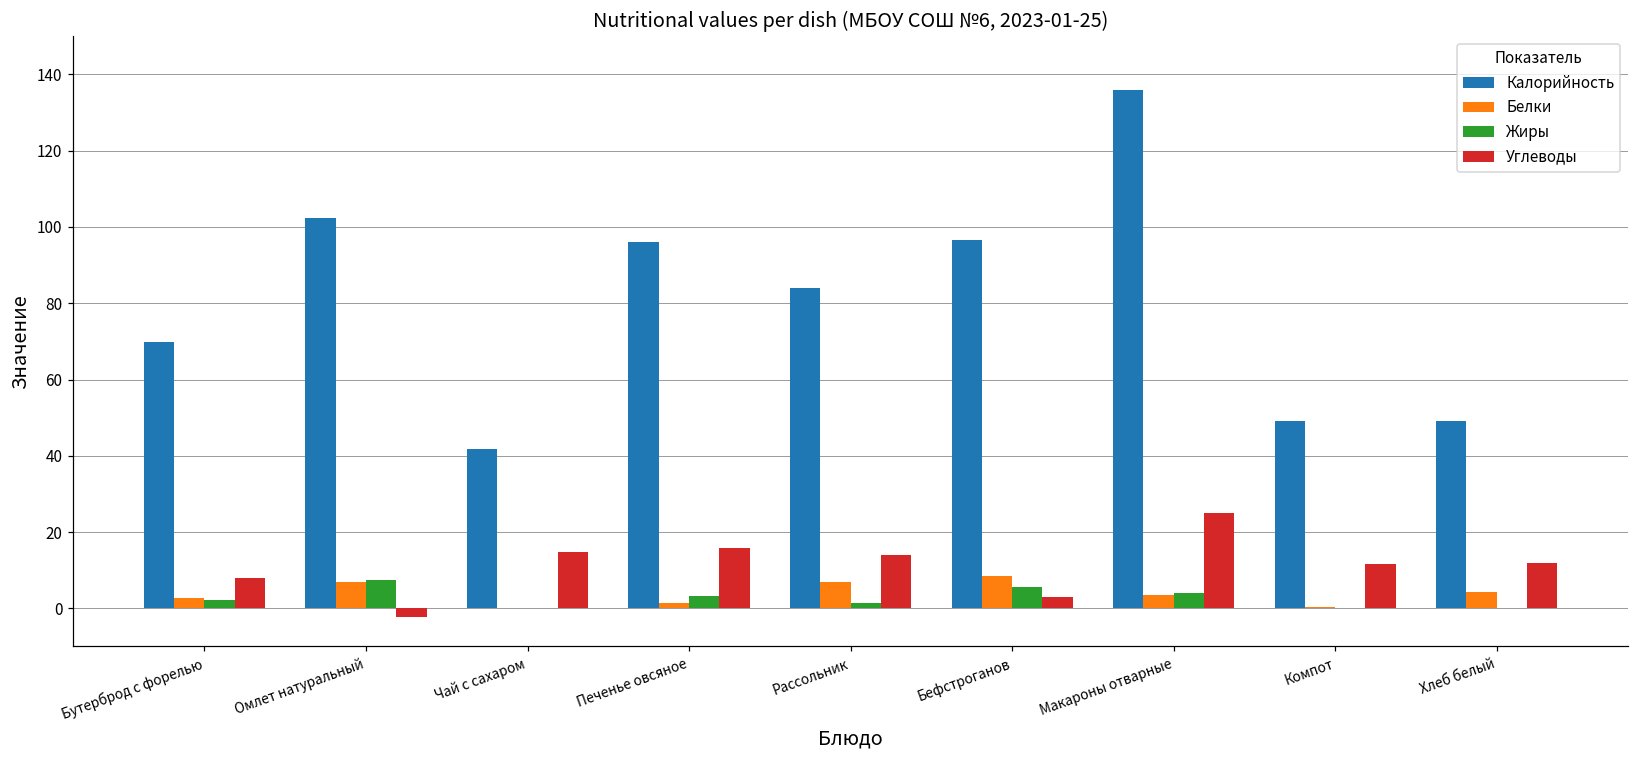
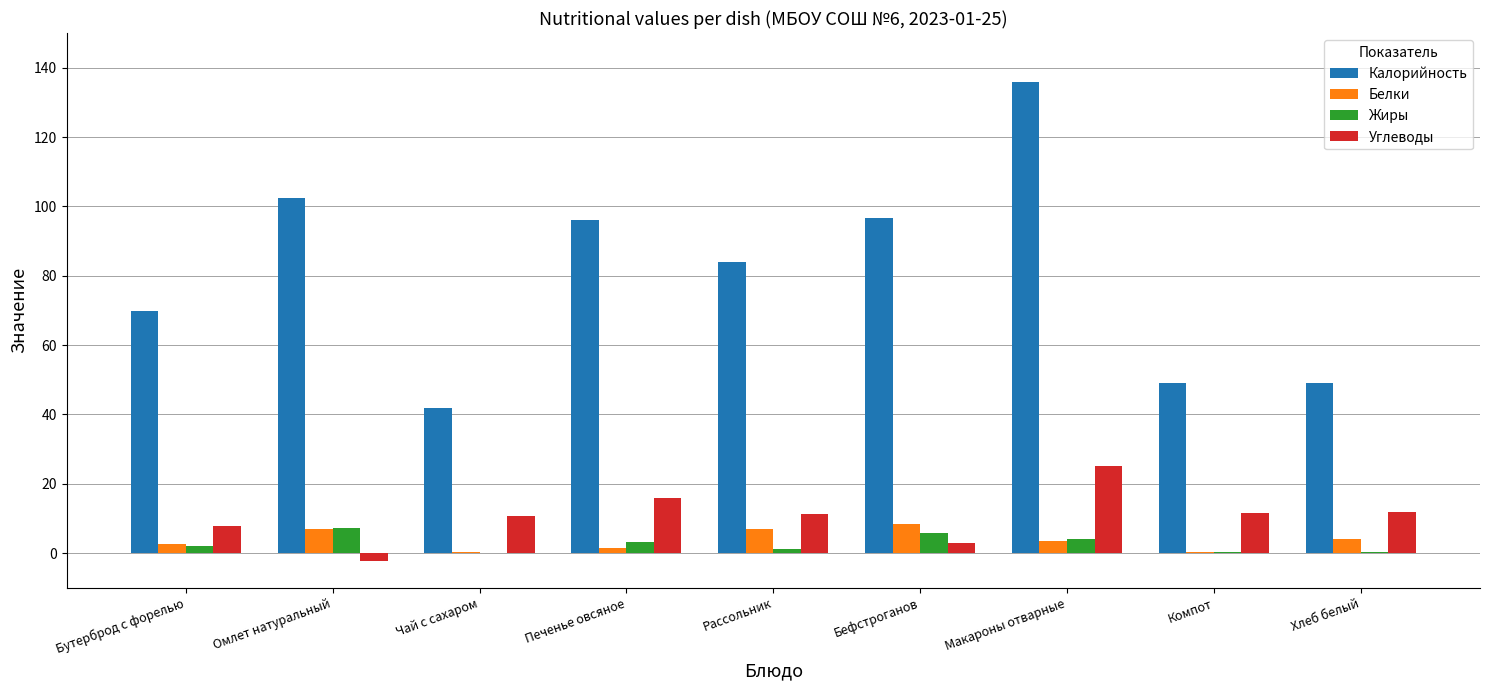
Углеводы, Чай с сахаром: 15 -> 11
Углеводы, Рассольник: 14 -> 11
